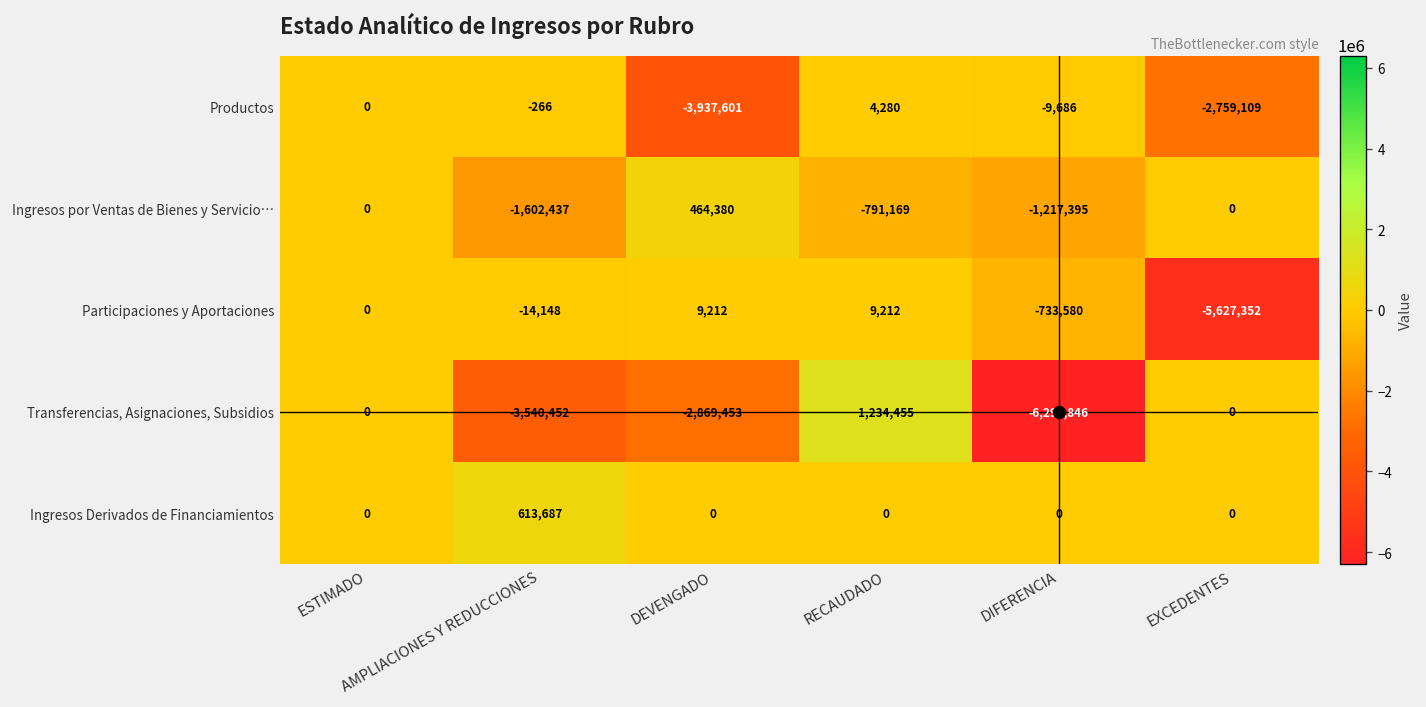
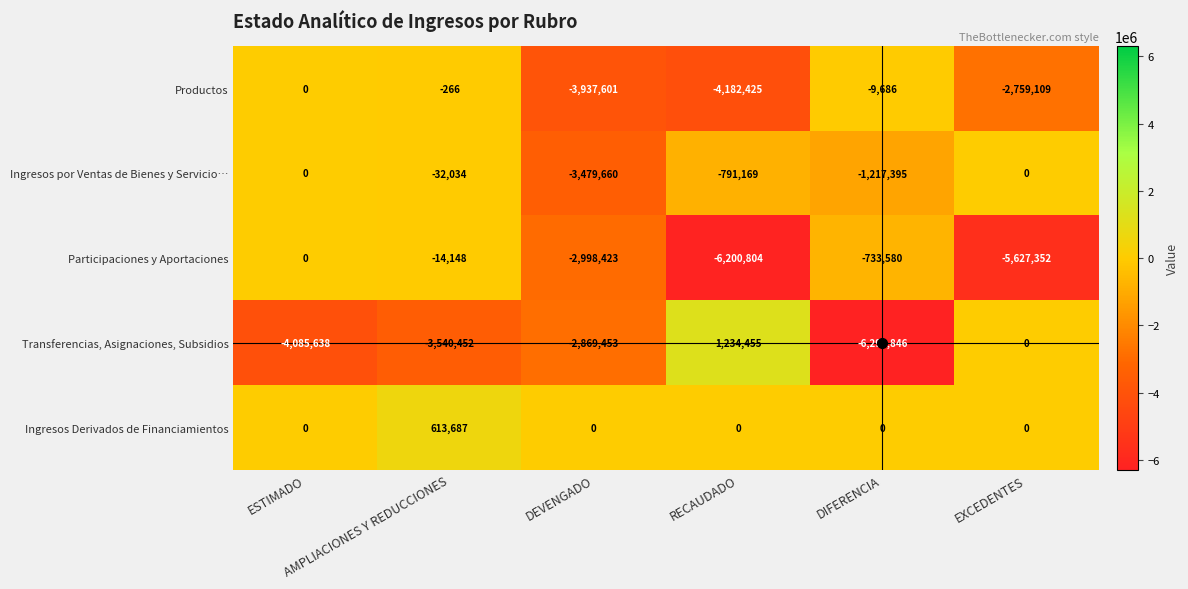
Productos, RECAUDADO: 4,280 -> -4,182,425
Ingresos por Ventas de Bienes y Servicio…, AMPLIACIONES Y REDUCCIONES: -1,602,437 -> -32,034
Ingresos por Ventas de Bienes y Servicio…, DEVENGADO: 464,380 -> -3,479,660
Participaciones y Aportaciones, DEVENGADO: 9,212 -> -2,998,423
Participaciones y Aportaciones, RECAUDADO: 9,212 -> -6,200,804
Transferencias, Asignaciones, Subsidios, ESTIMADO: 0 -> -4,085,638
